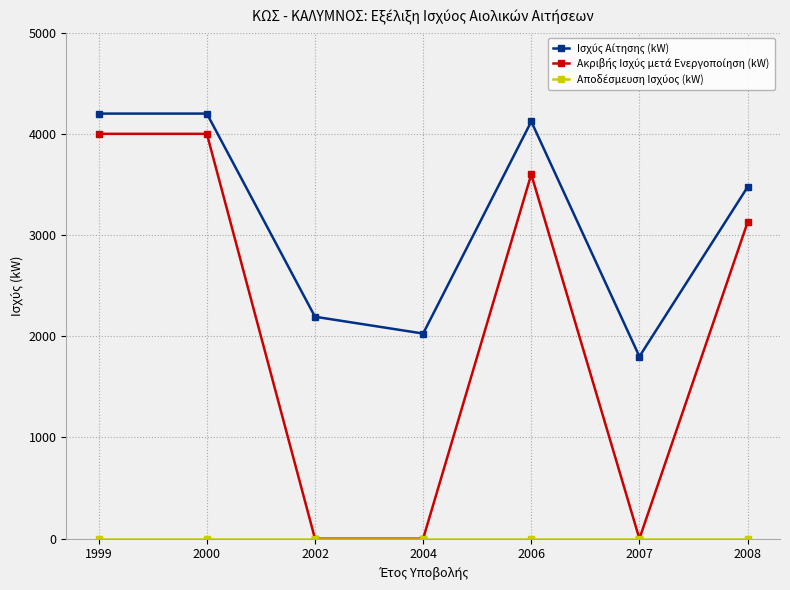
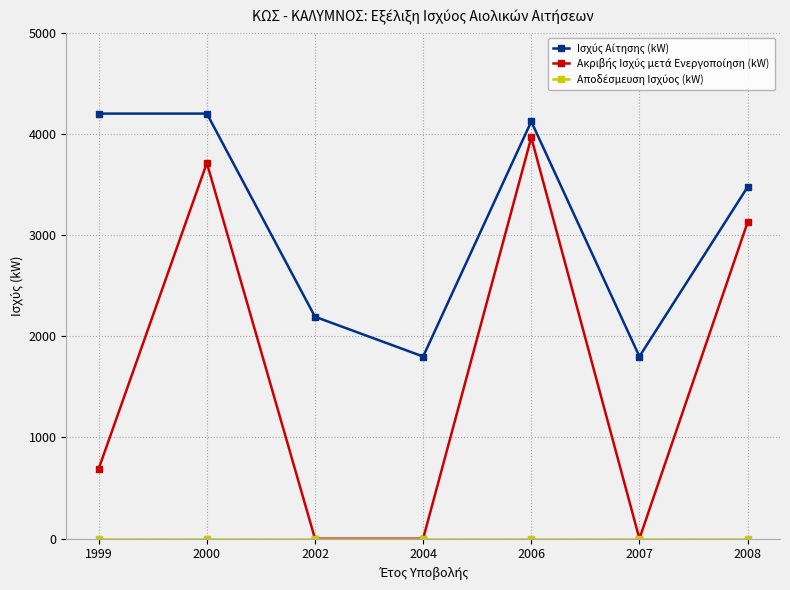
Ακριβής Ισχύς μετά Ενεργοποίηση (kW), 1999: 4000 -> 690
Ακριβής Ισχύς μετά Ενεργοποίηση (kW), 2000: 4000 -> 3710
Ισχύς Αίτησης (kW), 2004: 2030 -> 1800
Ακριβής Ισχύς μετά Ενεργοποίηση (kW), 2006: 3600 -> 3960
